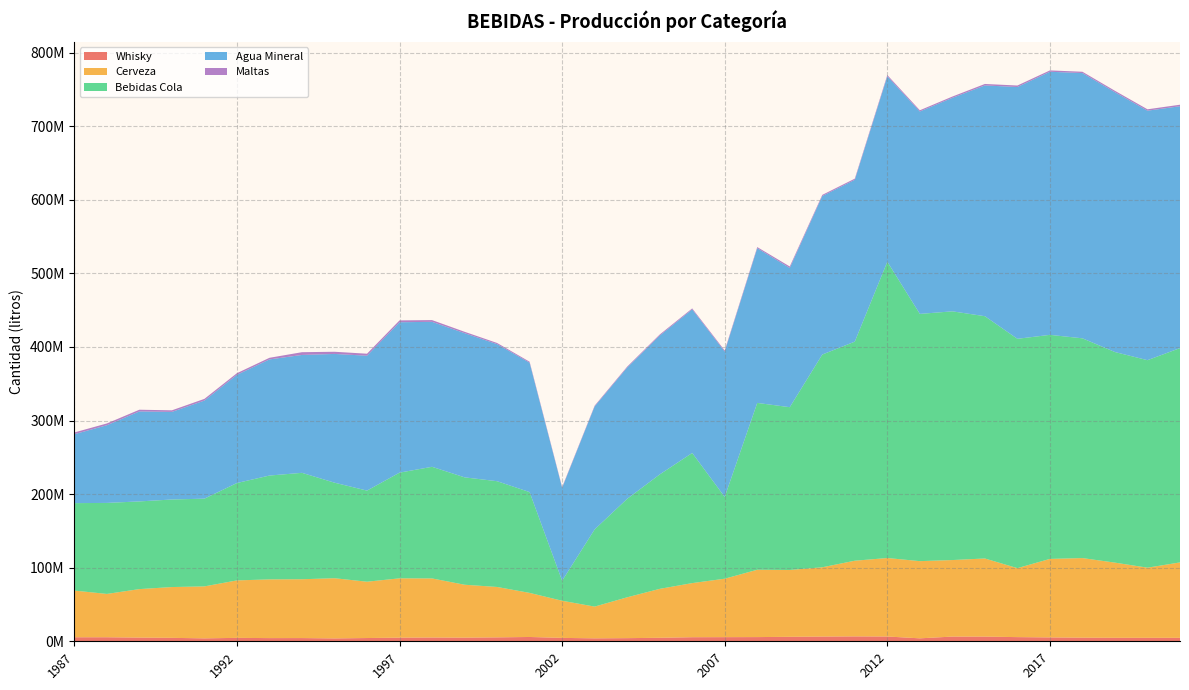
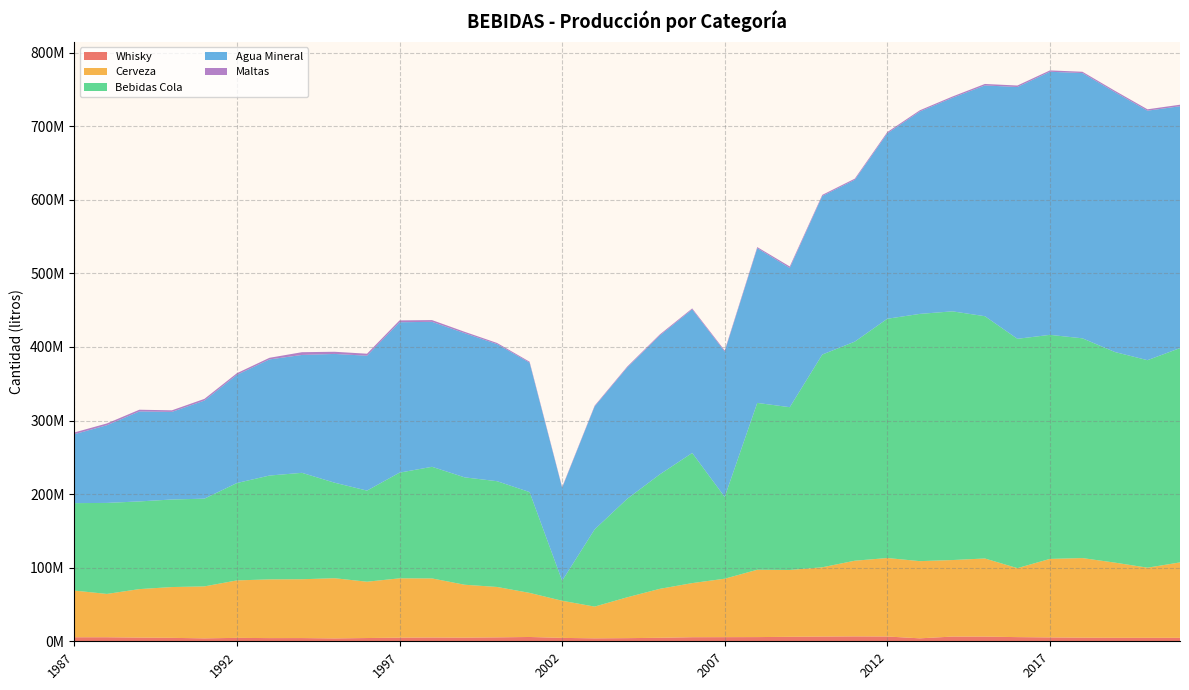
Bebidas Cola, 2012: 400000000 -> 330000000
